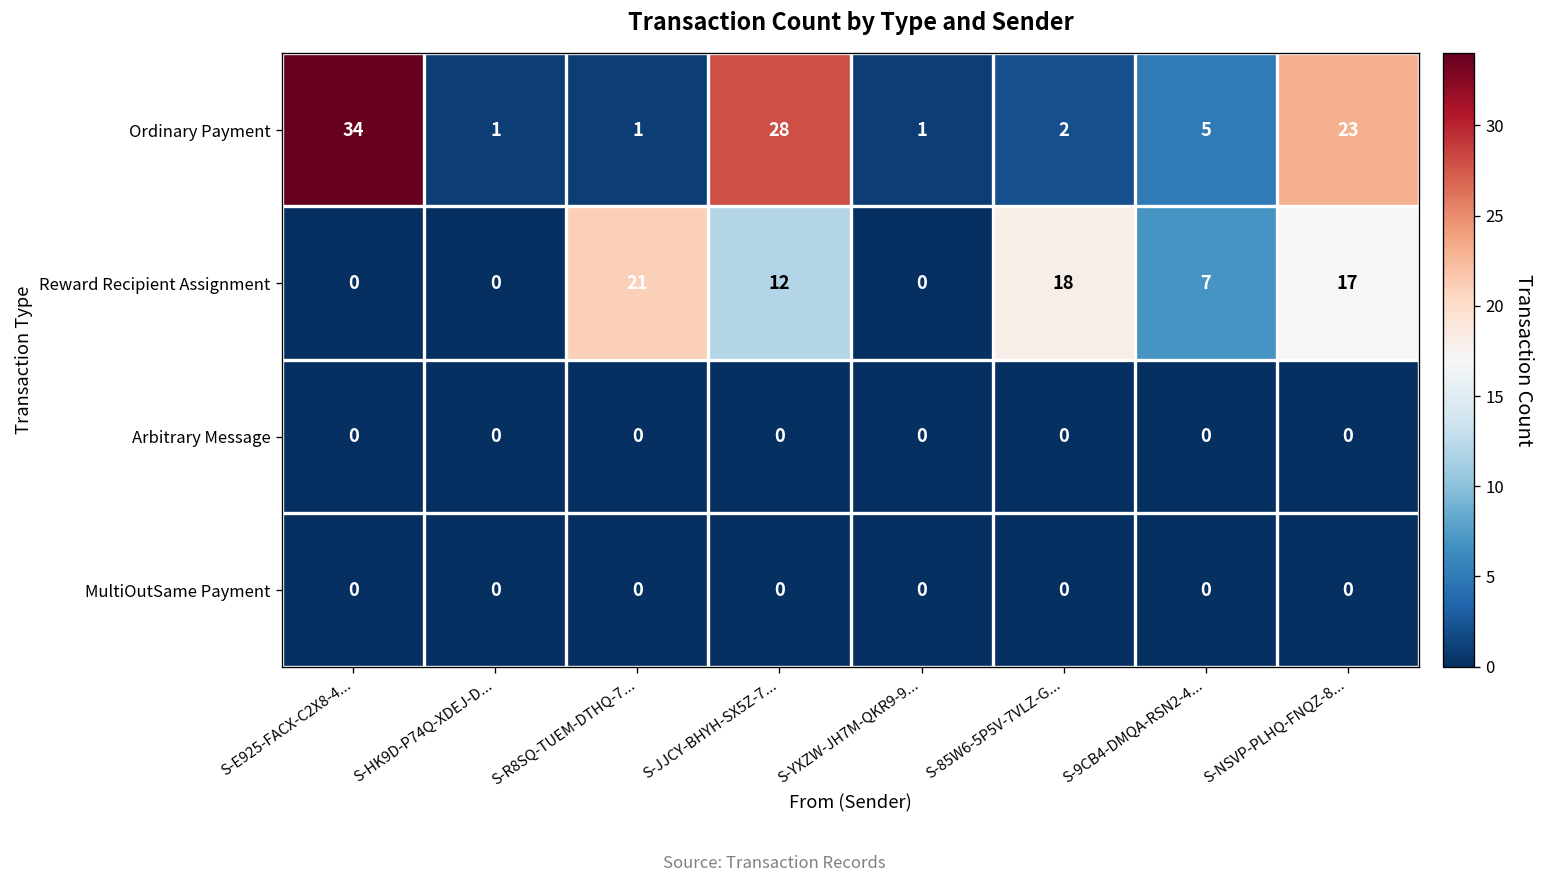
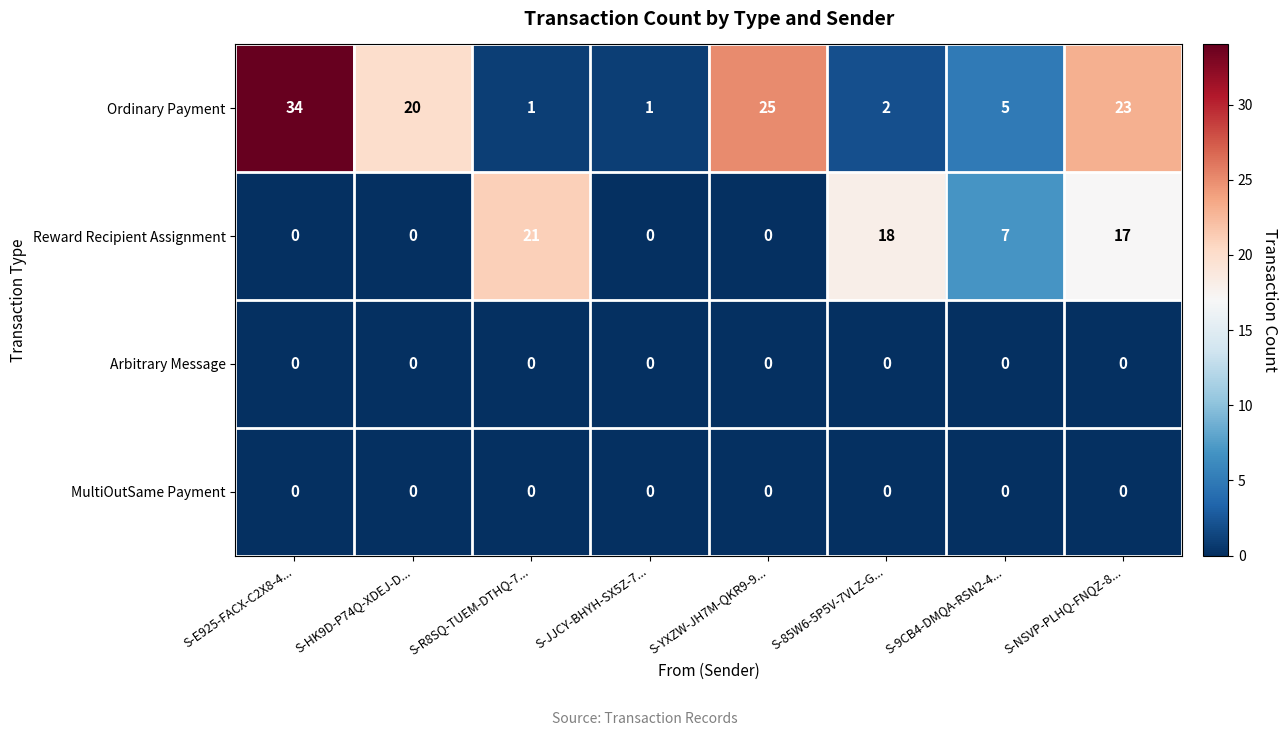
Ordinary Payment, S-HK9D-P74Q-XDEJ-D...: 1 -> 20
Ordinary Payment, S-JJCY-BHYH-SX5Z-7...: 28 -> 1
Ordinary Payment, S-YXZW-JH7M-QKR9-9...: 1 -> 25
Reward Recipient Assignment, S-JJCY-BHYH-SX5Z-7...: 12 -> 0
